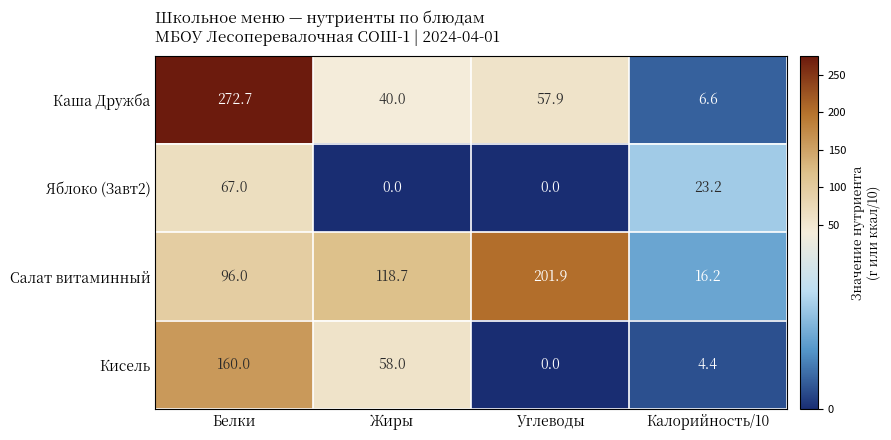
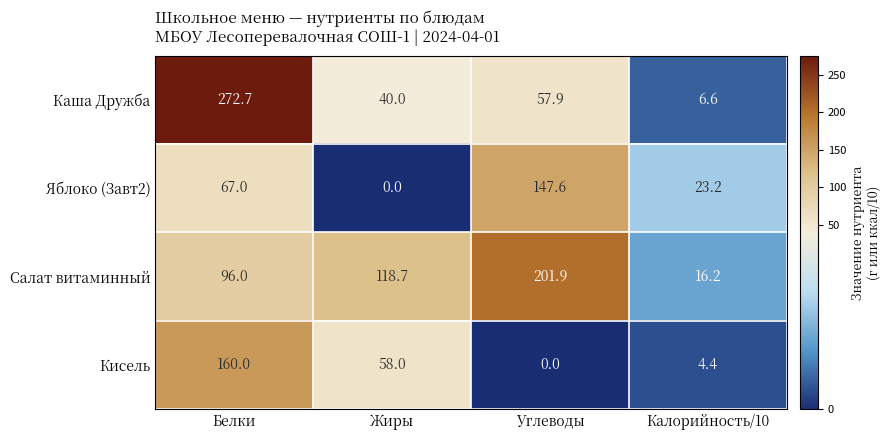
Яблоко (Завт2), Углеводы: 0.0 -> 147.6
